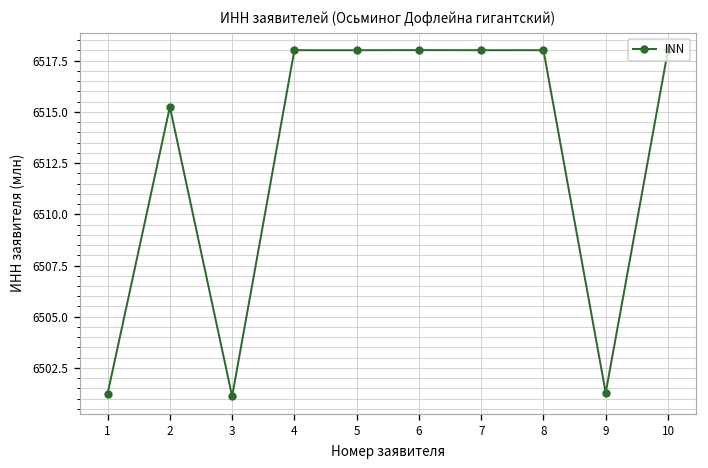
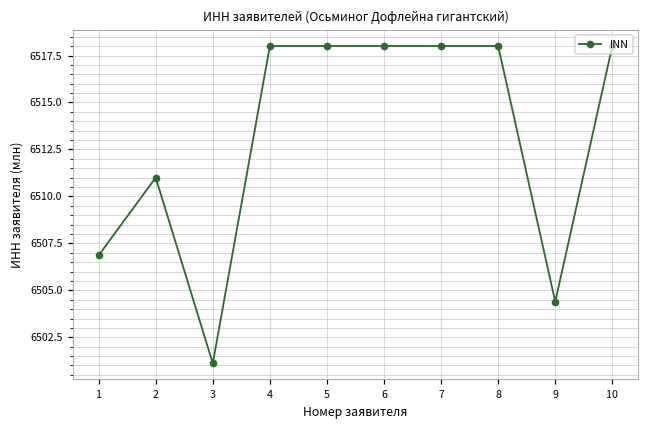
1: 6501.2 -> 6506.9
2: 6515.2 -> 6511.0
9: 6501.3 -> 6504.4
